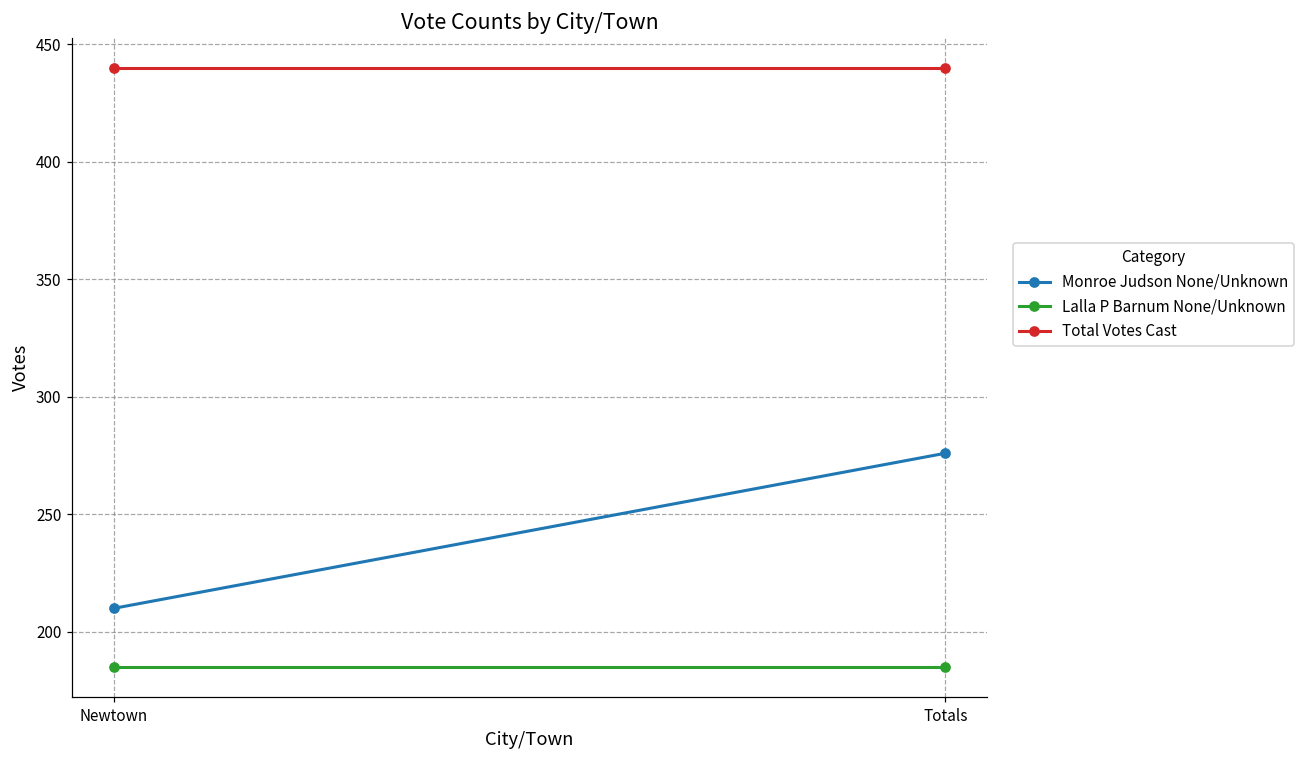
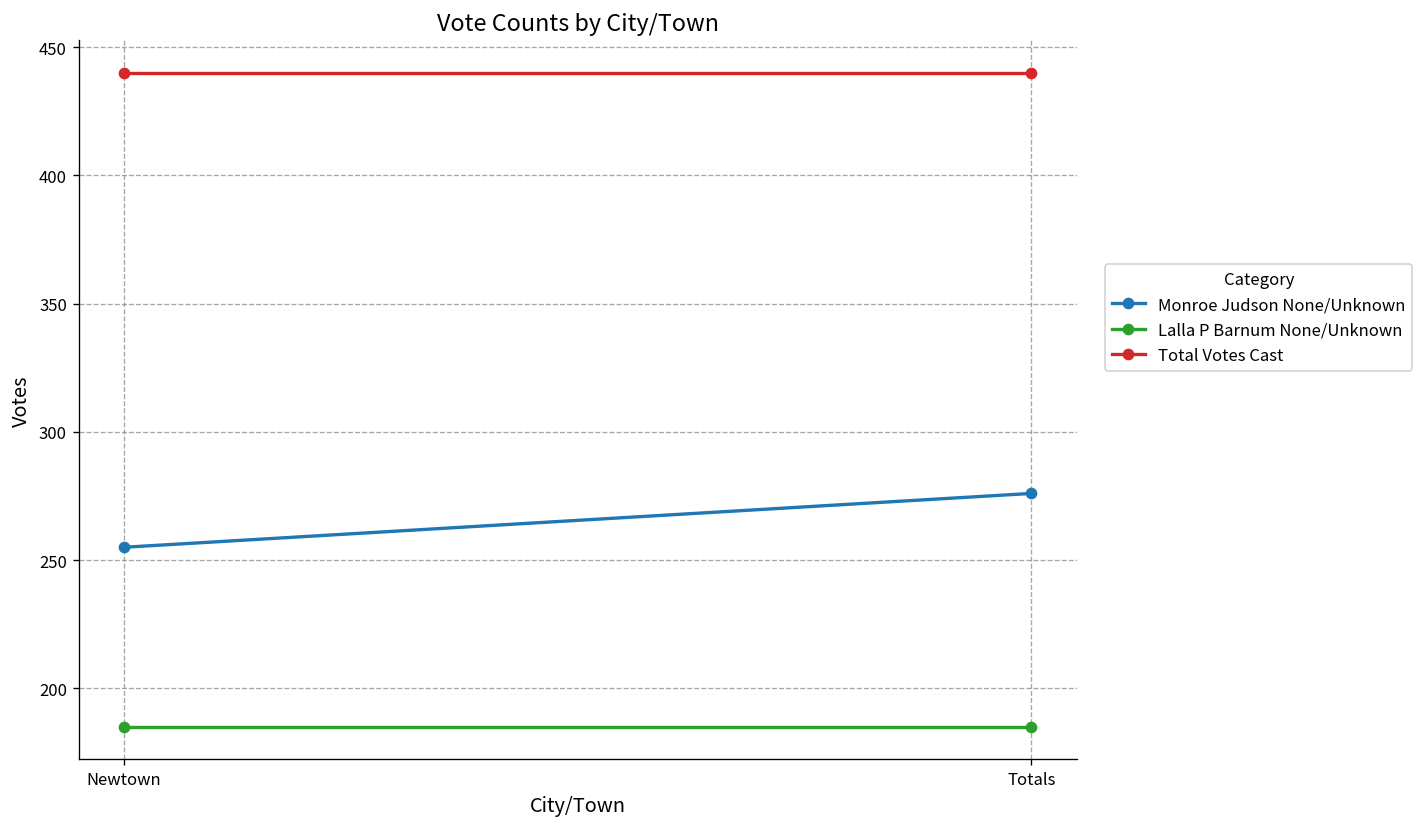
Monroe Judson None/Unknown, Newtown: 210 -> 255
